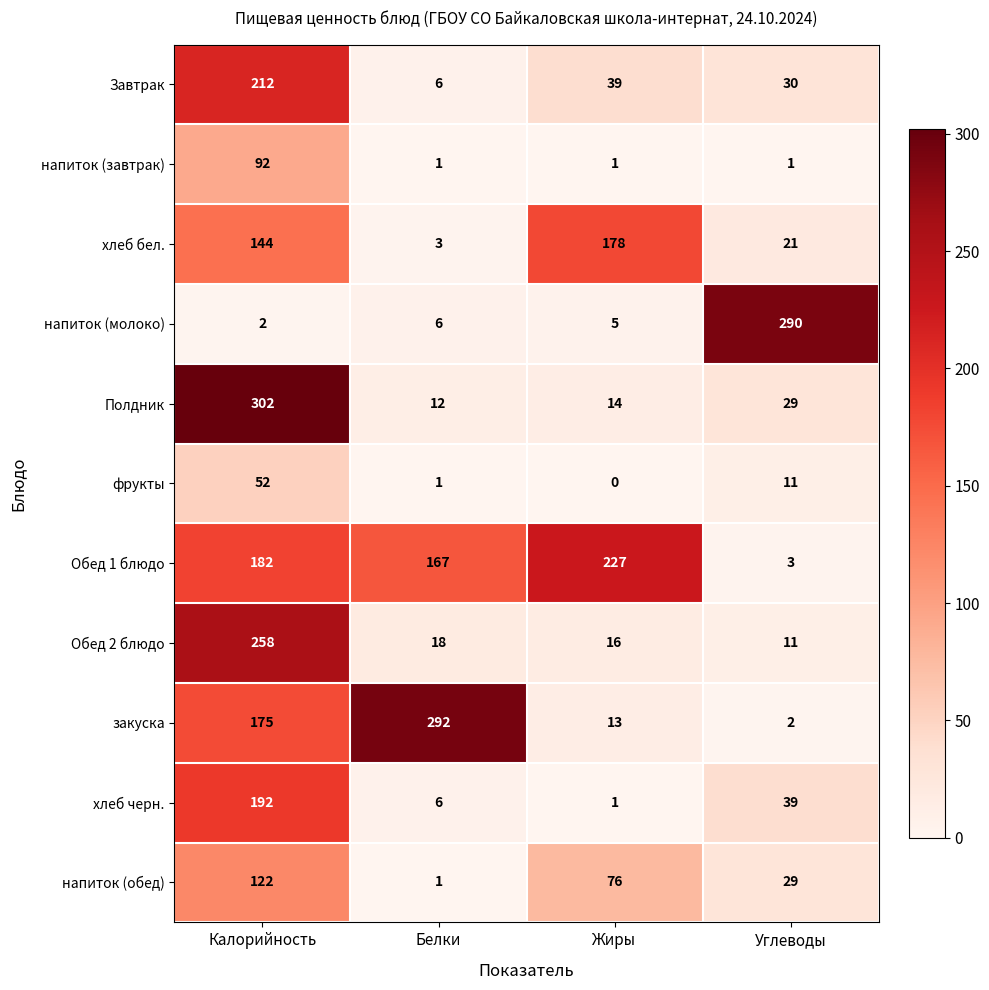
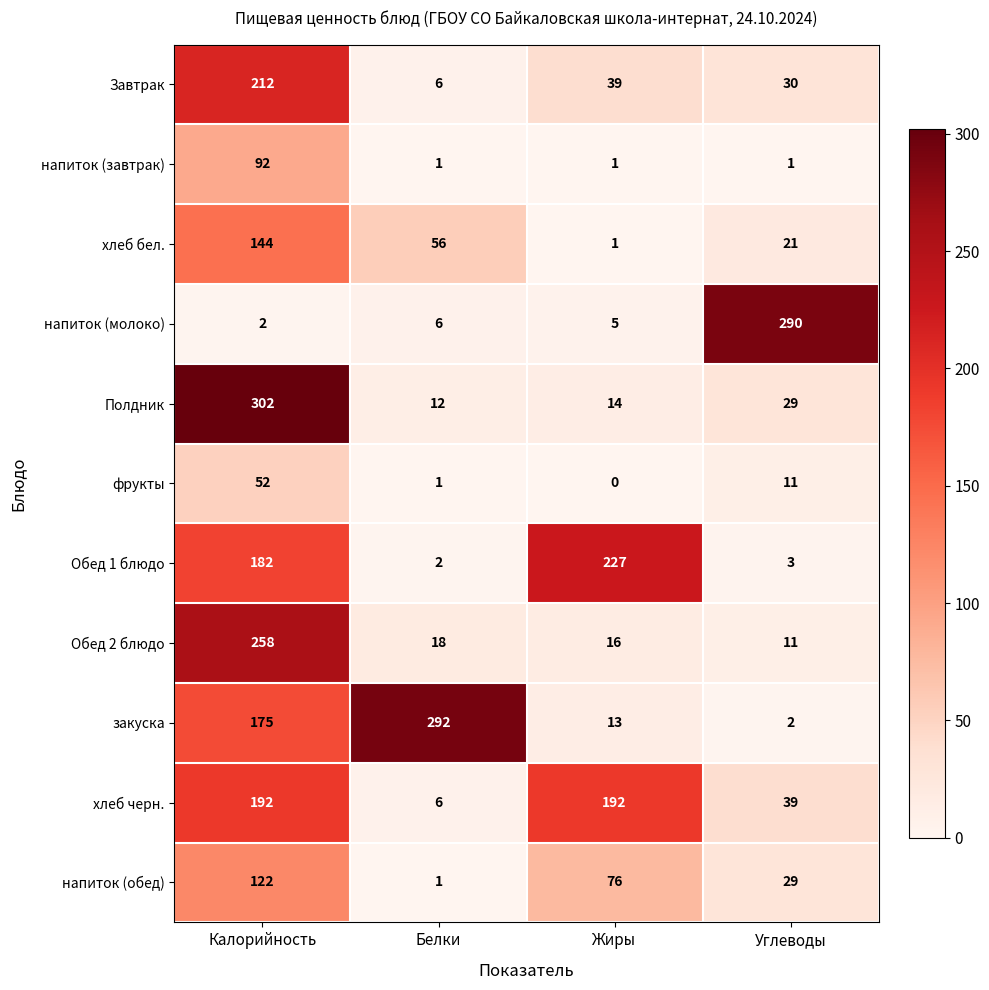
хлеб бел., Белки: 3 -> 56
хлеб бел., Жиры: 178 -> 1
Обед 1 блюдо, Белки: 167 -> 2
хлеб черн., Жиры: 1 -> 192
